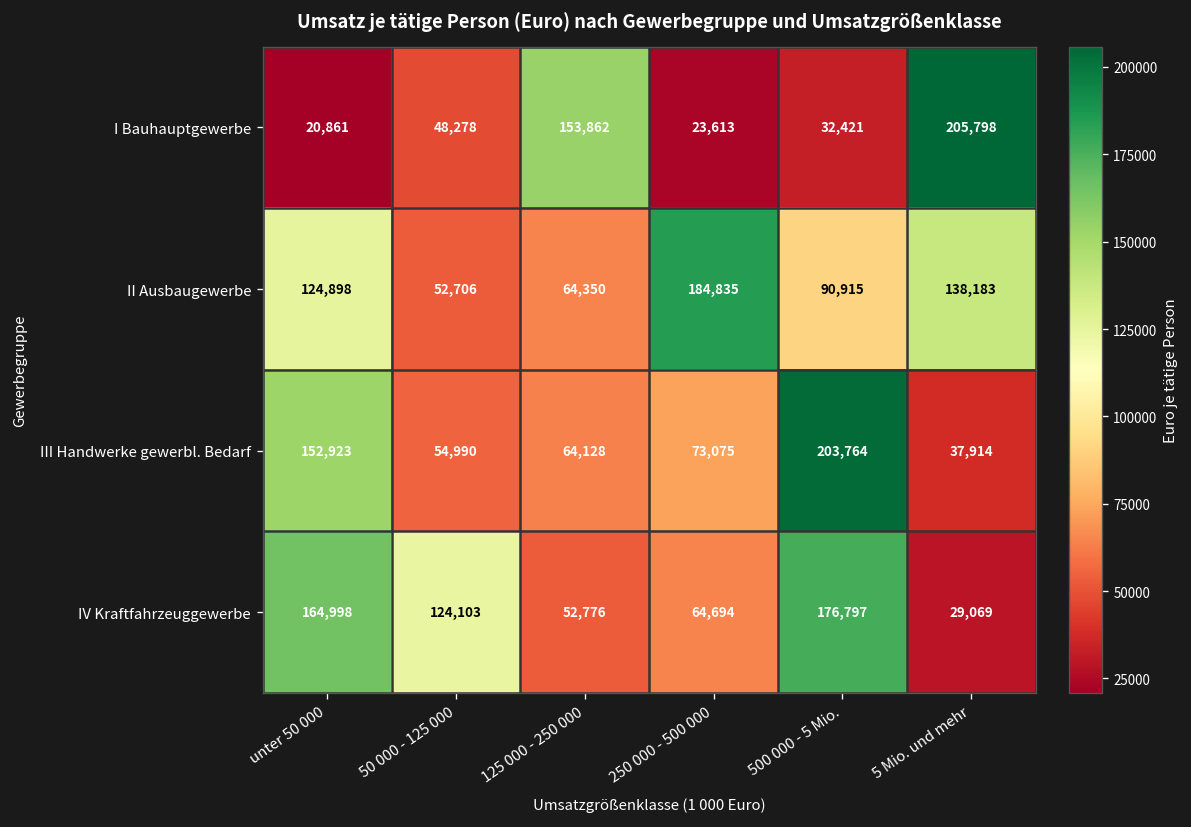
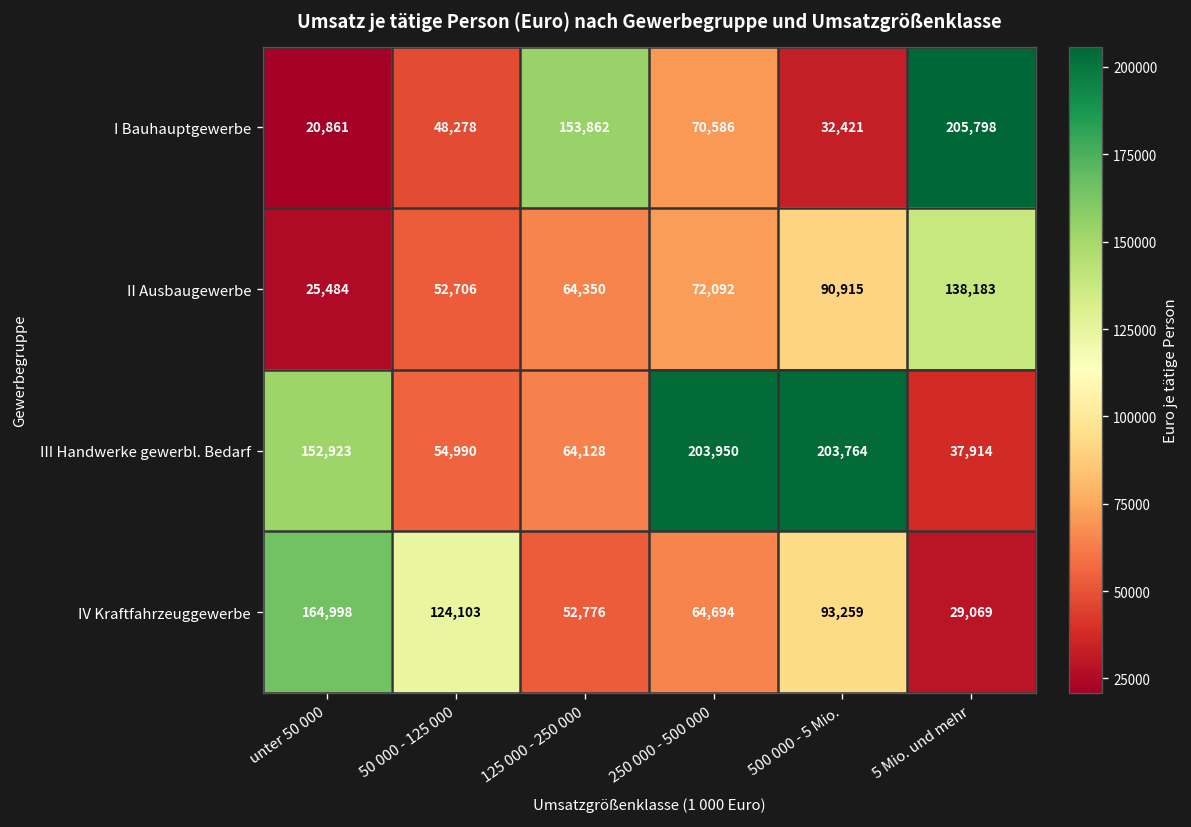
I Bauhauptgewerbe, 250 000 - 500 000: 23,613 -> 70,586
II Ausbaugewerbe, unter 50 000: 124,898 -> 25,484
II Ausbaugewerbe, 250 000 - 500 000: 184,835 -> 72,092
III Handwerke gewerbl. Bedarf, 250 000 - 500 000: 73,075 -> 203,950
IV Kraftfahrzeuggewerbe, 500 000 - 5 Mio.: 176,797 -> 93,259
